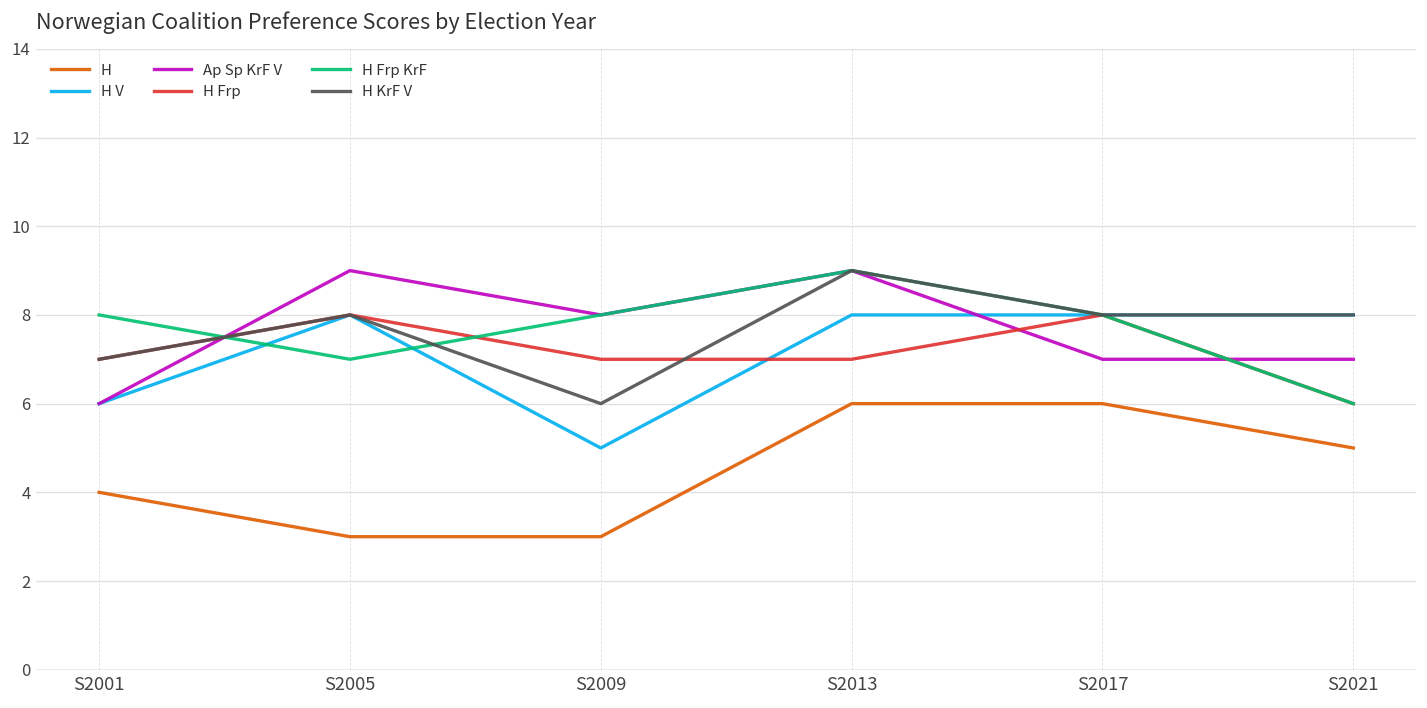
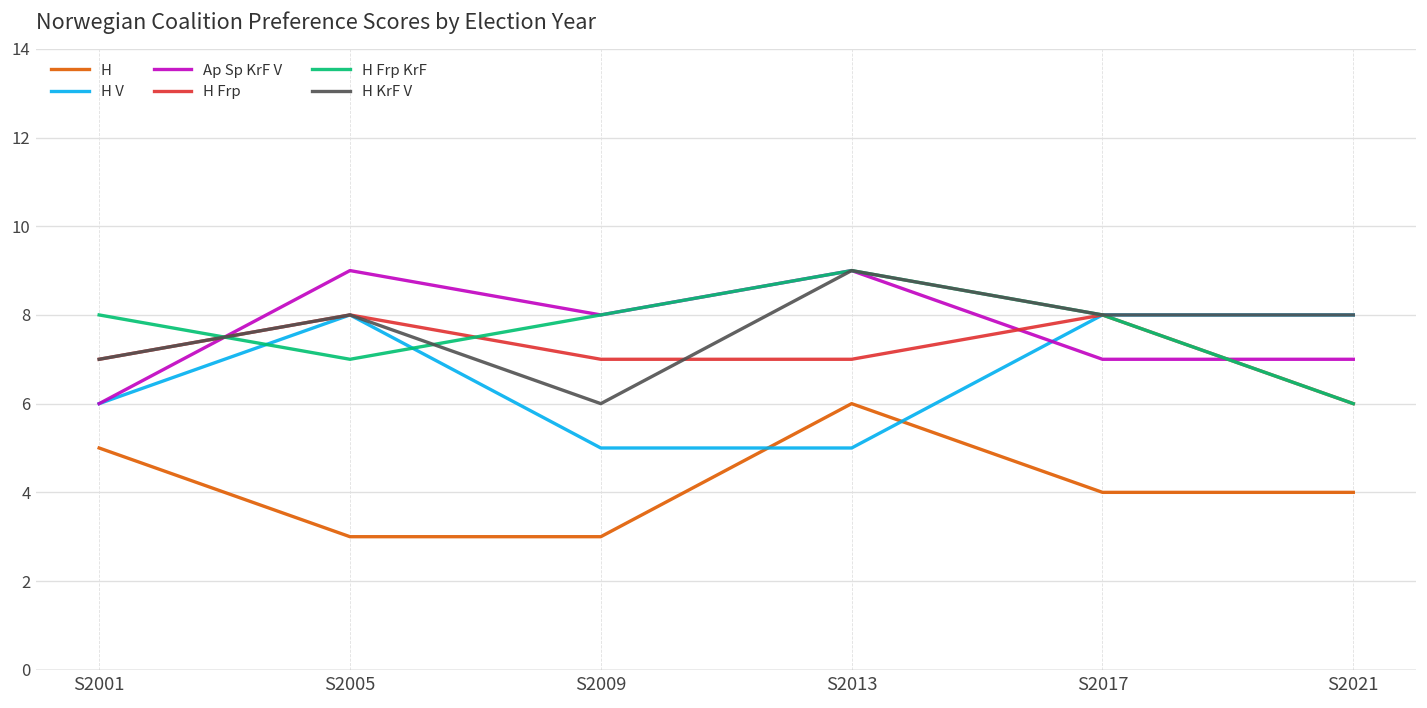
H, S2001: 4 -> 5
H V, S2013: 8 -> 5
H, S2017: 6 -> 4
H, S2021: 5 -> 4
